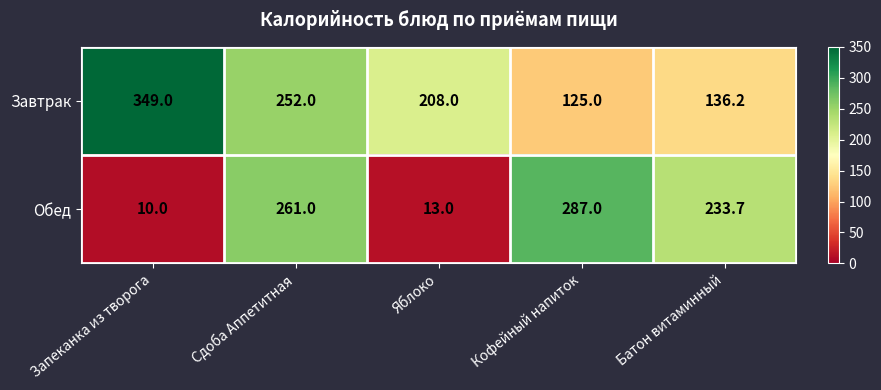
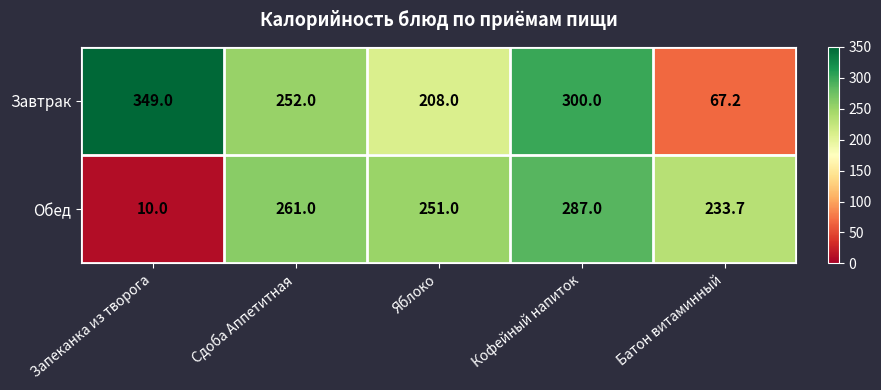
Завтрак, Кофейный напиток: 125.0 -> 300.0
Завтрак, Батон витаминный: 136.2 -> 67.2
Обед, Яблоко: 13.0 -> 251.0
